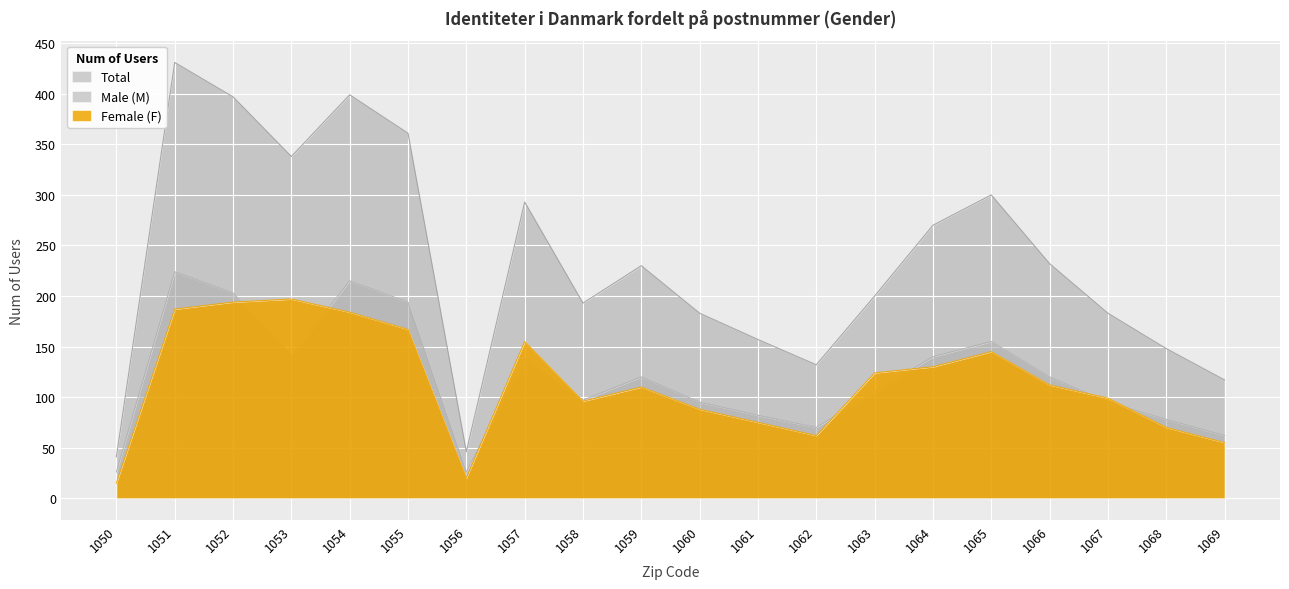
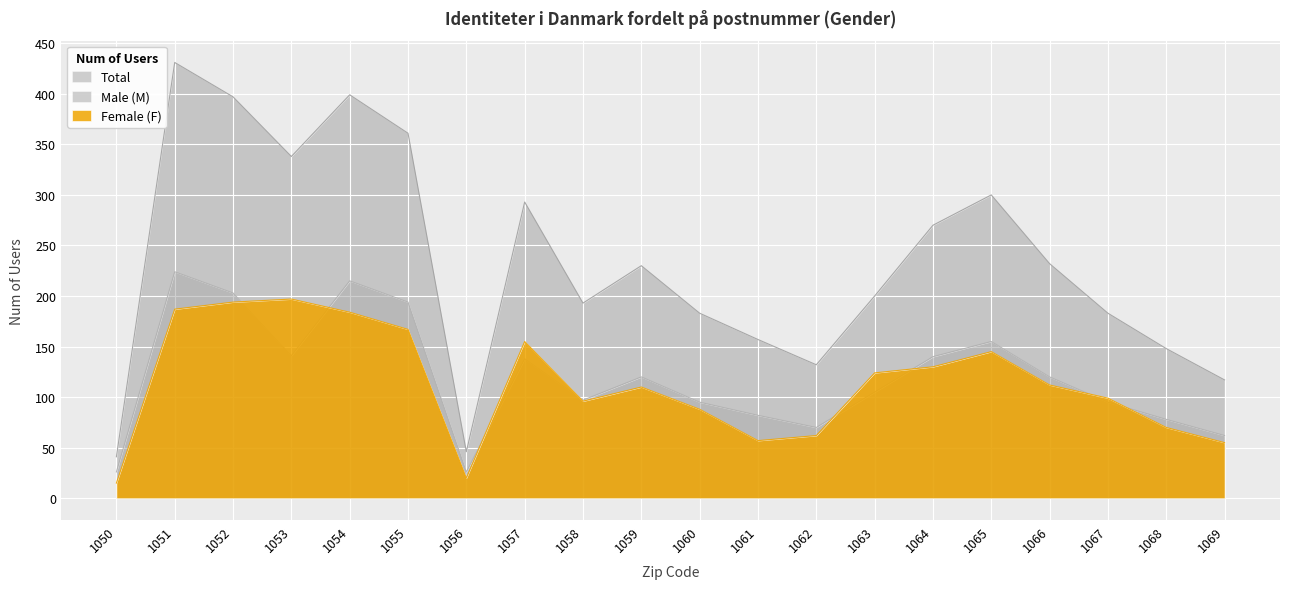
Female (F), 1061: 75 -> 57
